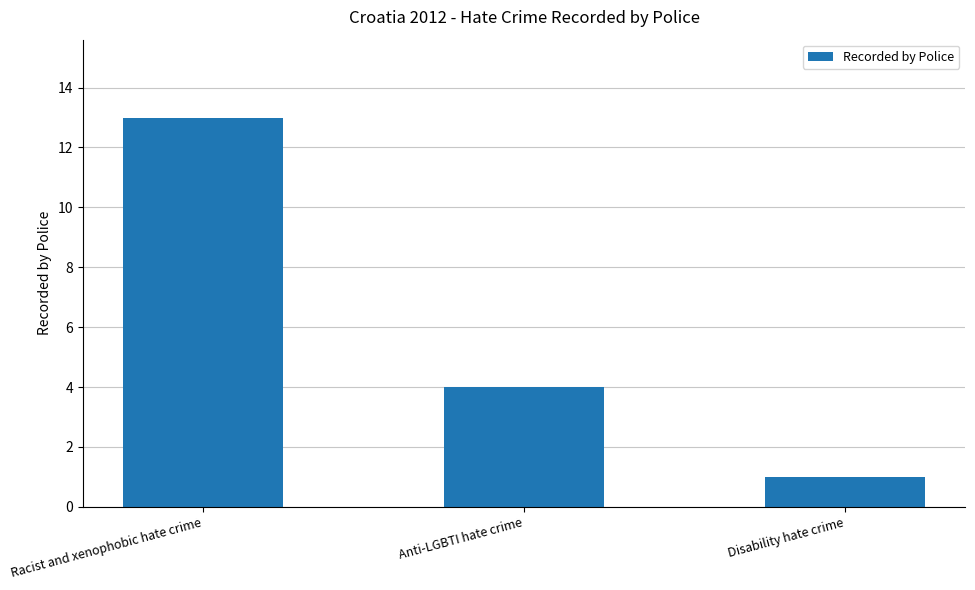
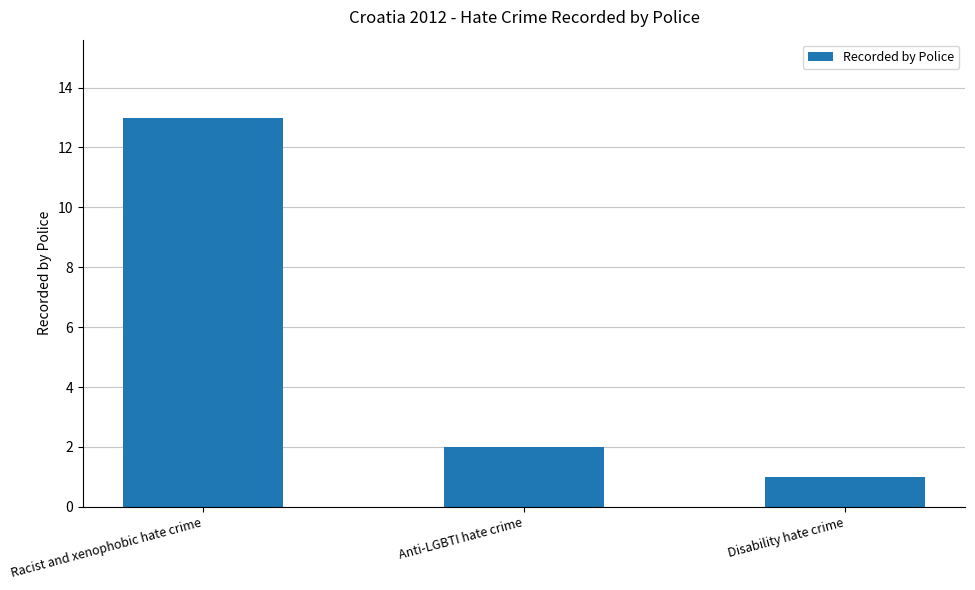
Anti-LGBTI hate crime: 4 -> 2
